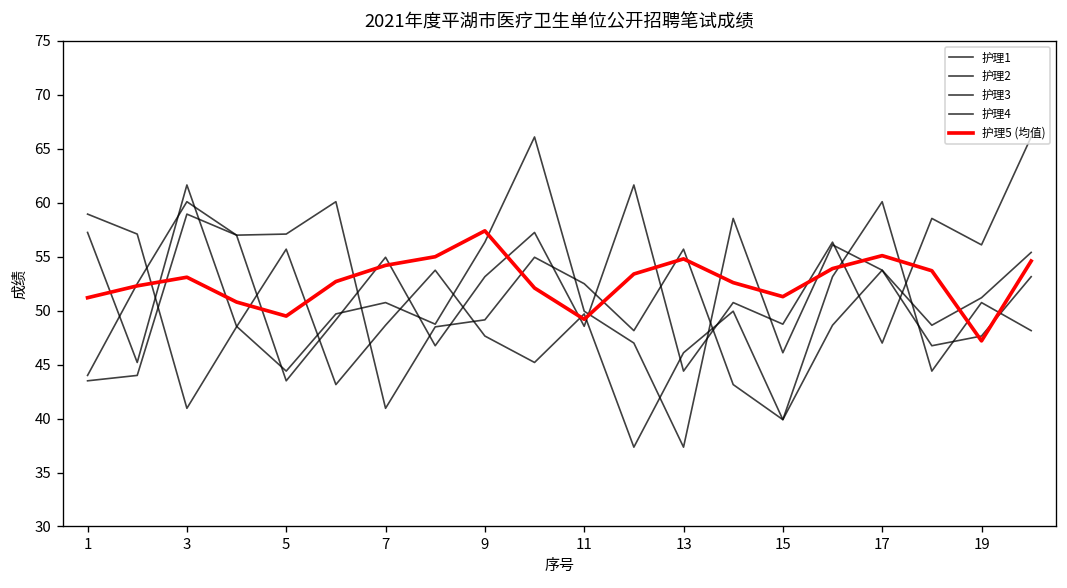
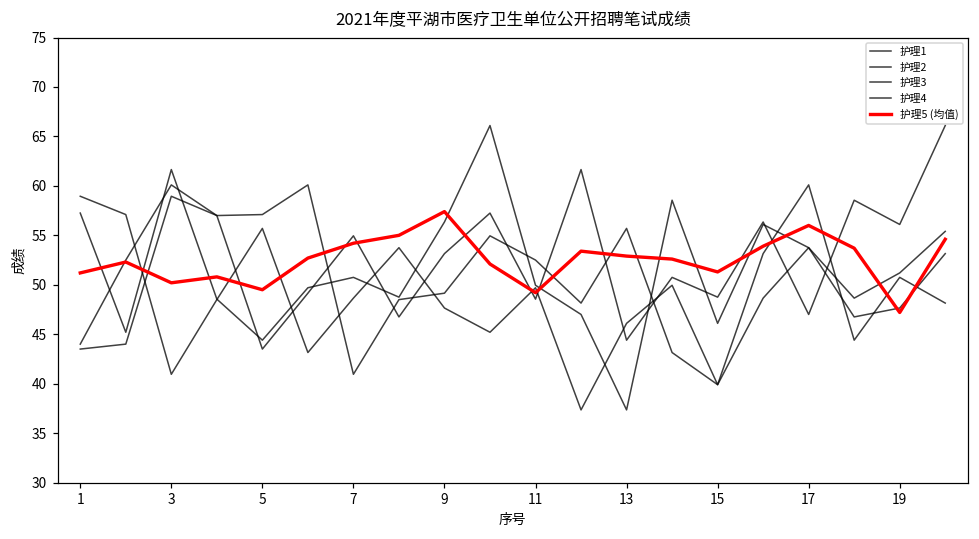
护理5 (均值), 3: 53 -> 50
护理5 (均值), 13: 55 -> 53
护理5 (均值), 17: 55 -> 56
